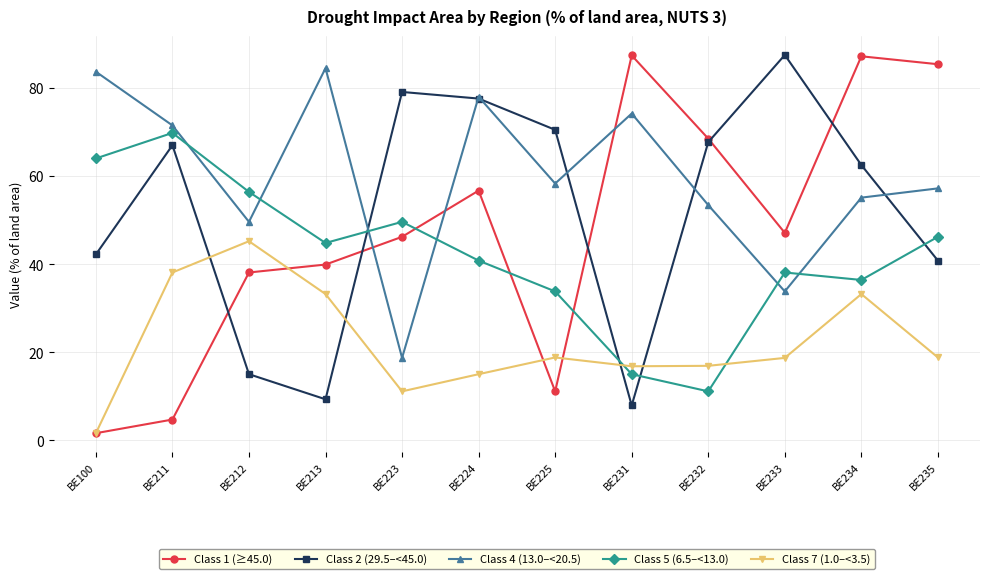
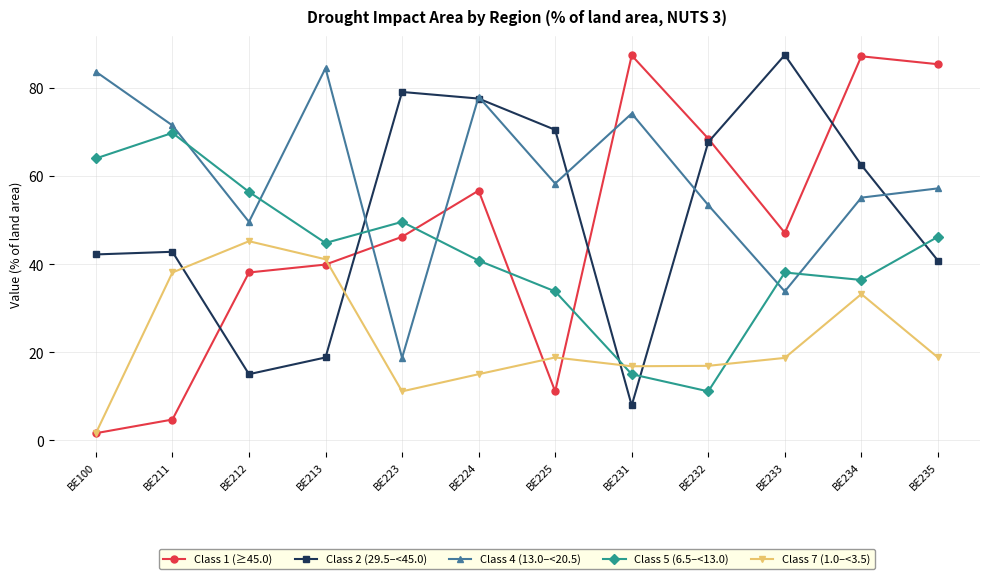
Class 2 (29.5–<45.0), BE211: 67 -> 43
Class 2 (29.5–<45.0), BE213: 9 -> 19
Class 7 (1.0–<3.5), BE213: 33 -> 41
